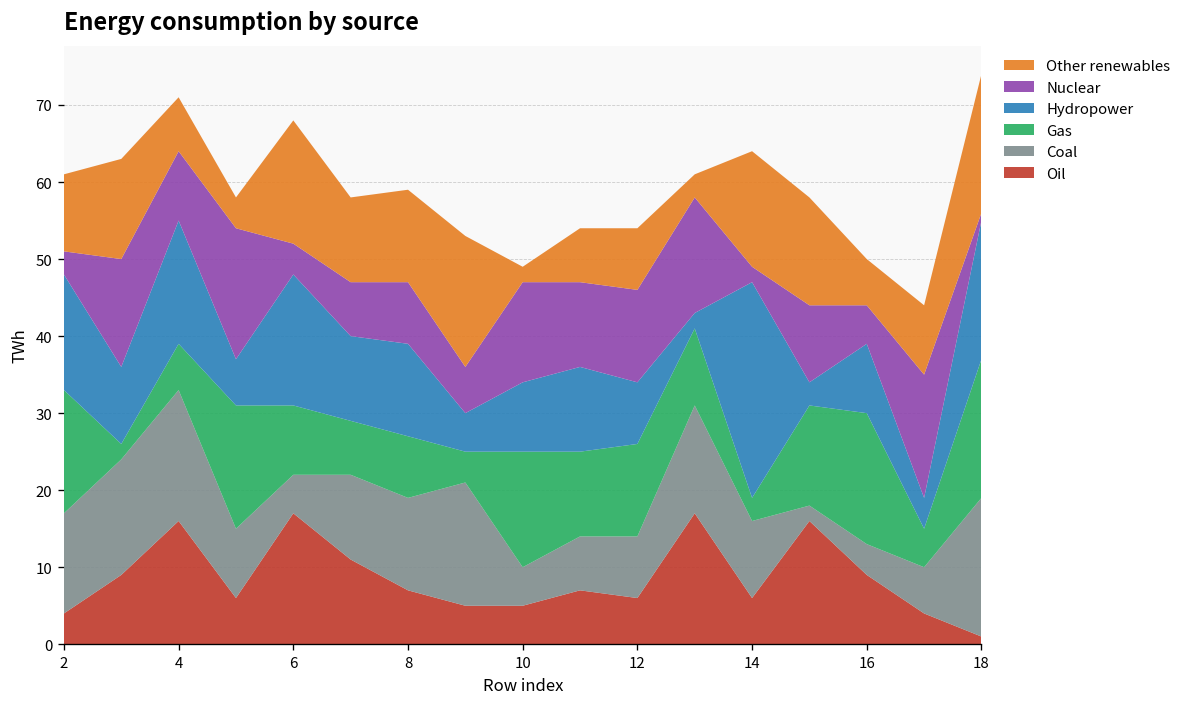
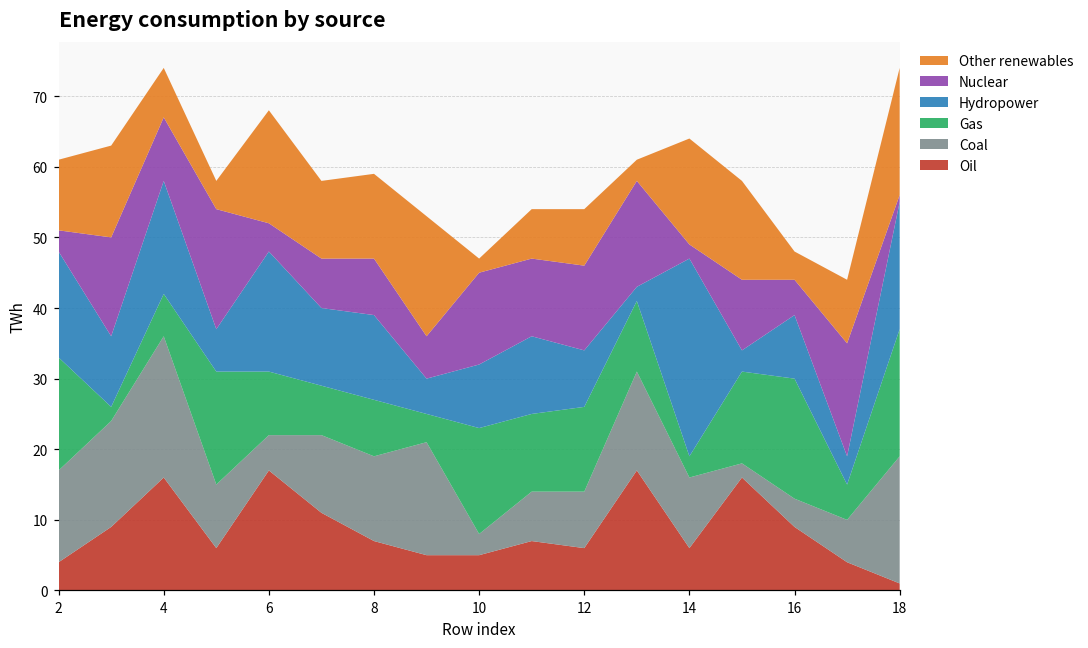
Coal, 4: 17 -> 20
Coal, 10: 5 -> 3
Other renewables, 16: 6 -> 4
